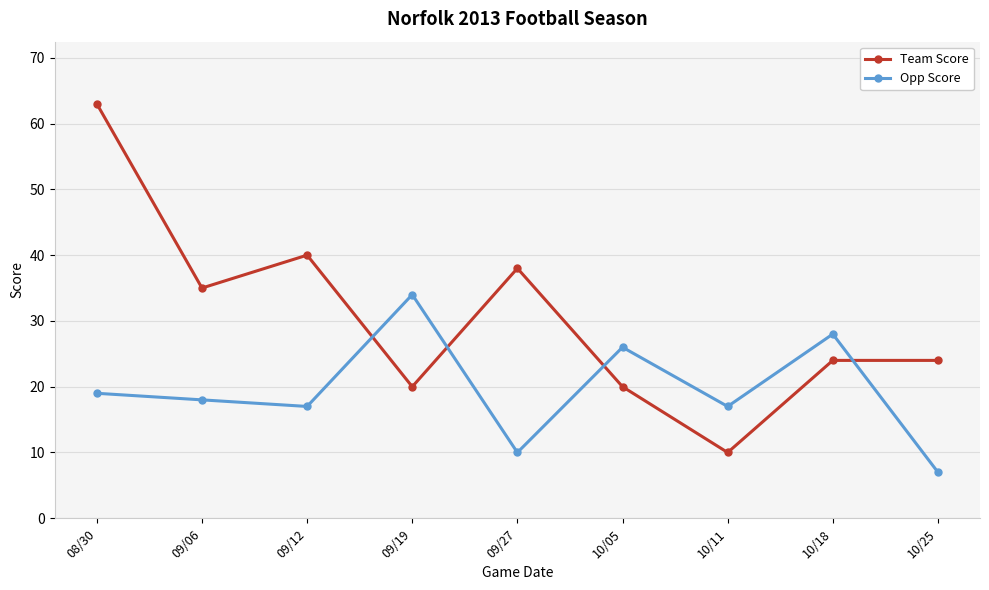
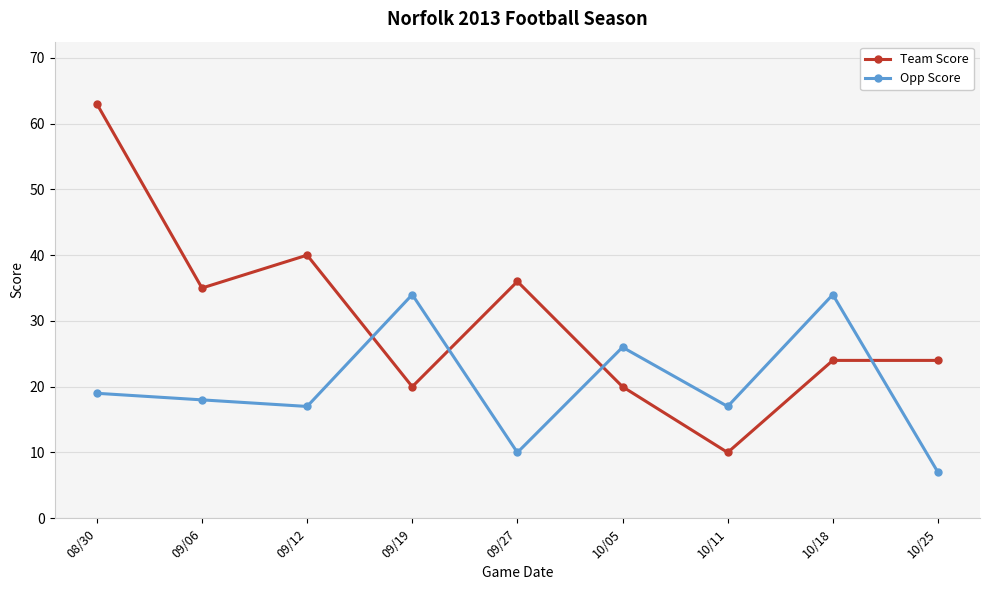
Team Score, 09/27: 38 -> 36
Opp Score, 10/18: 28 -> 34
